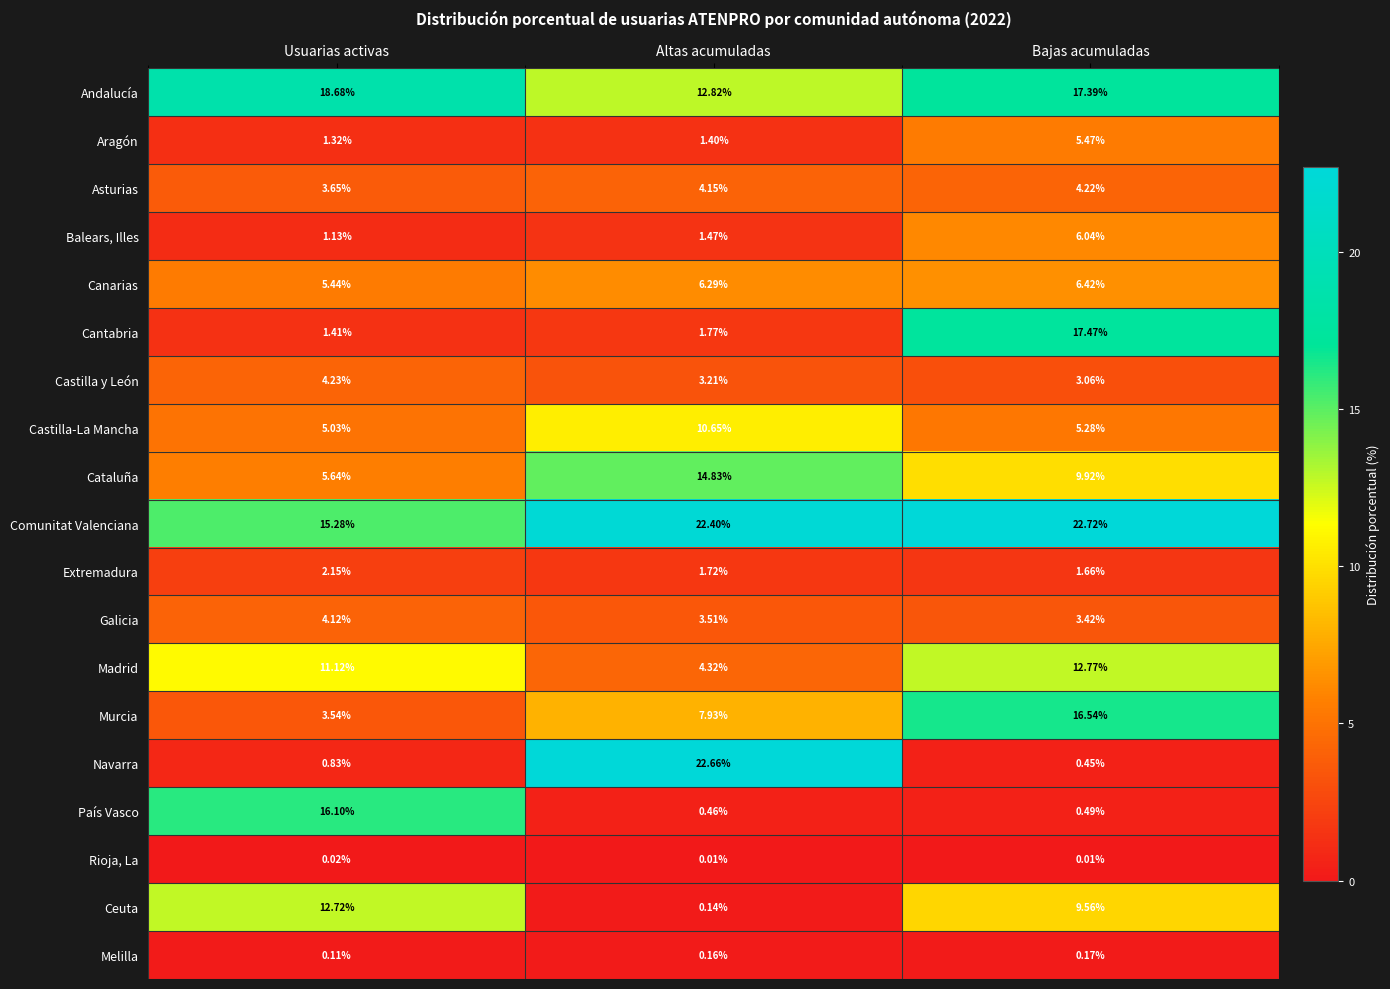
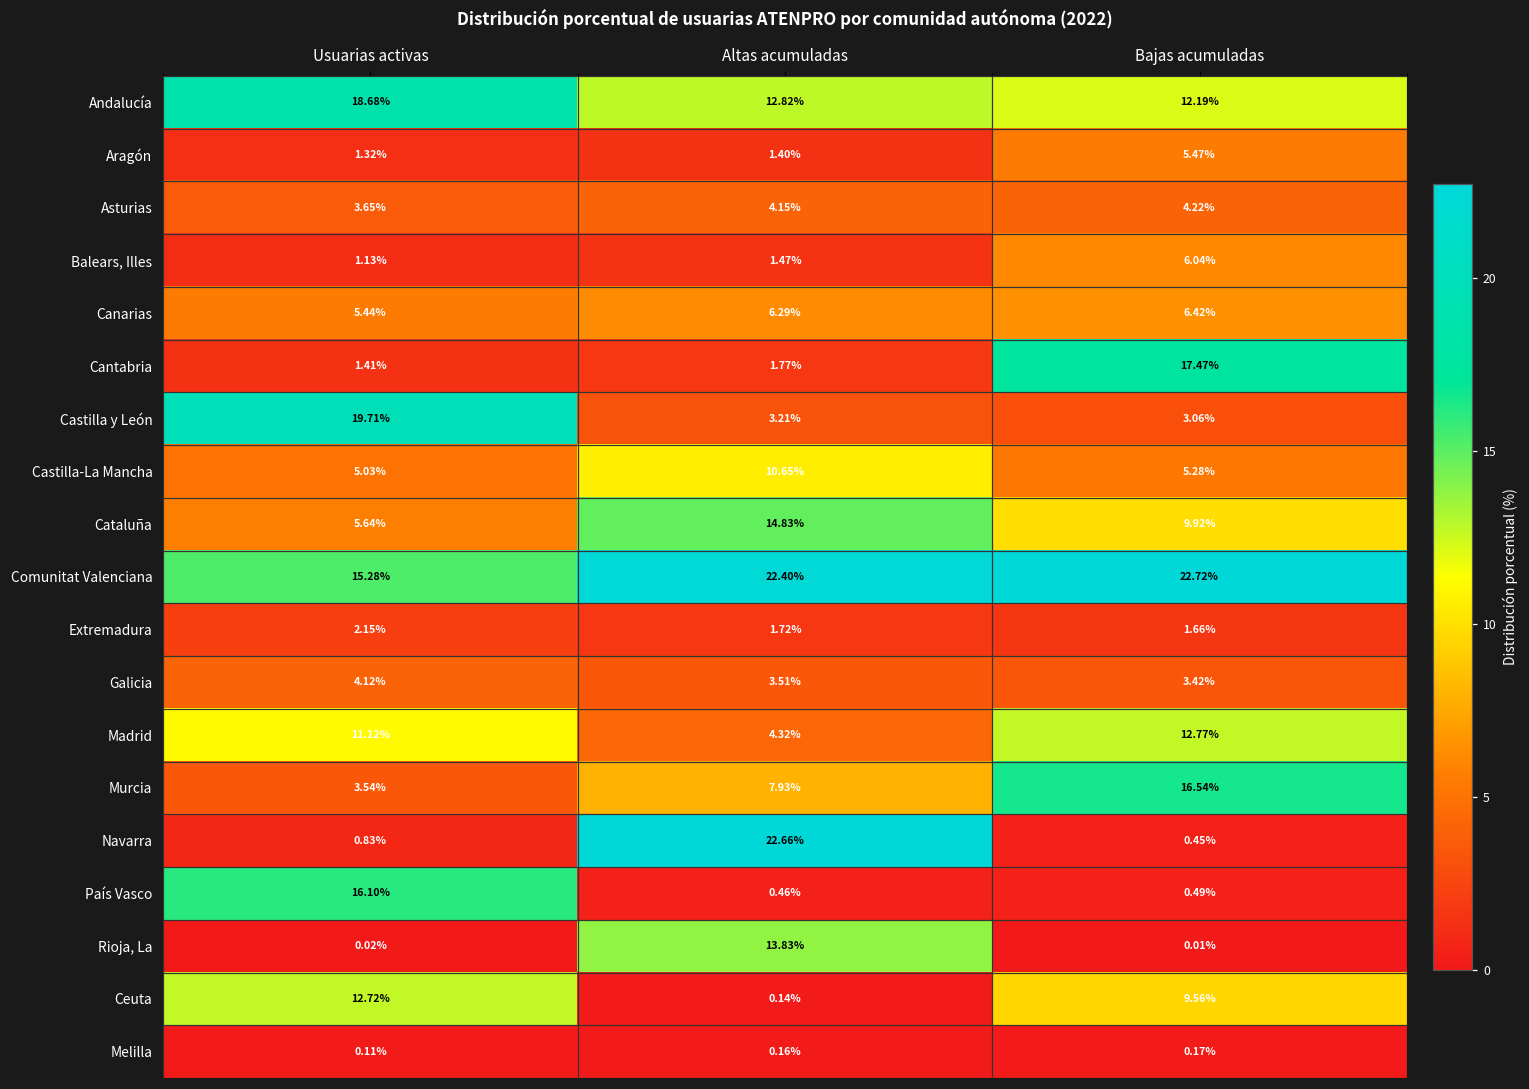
Andalucía, Bajas acumuladas: 17.39% -> 12.19%
Castilla y León, Usuarias activas: 4.23% -> 19.71%
Rioja, La, Altas acumuladas: 0.01% -> 13.83%
